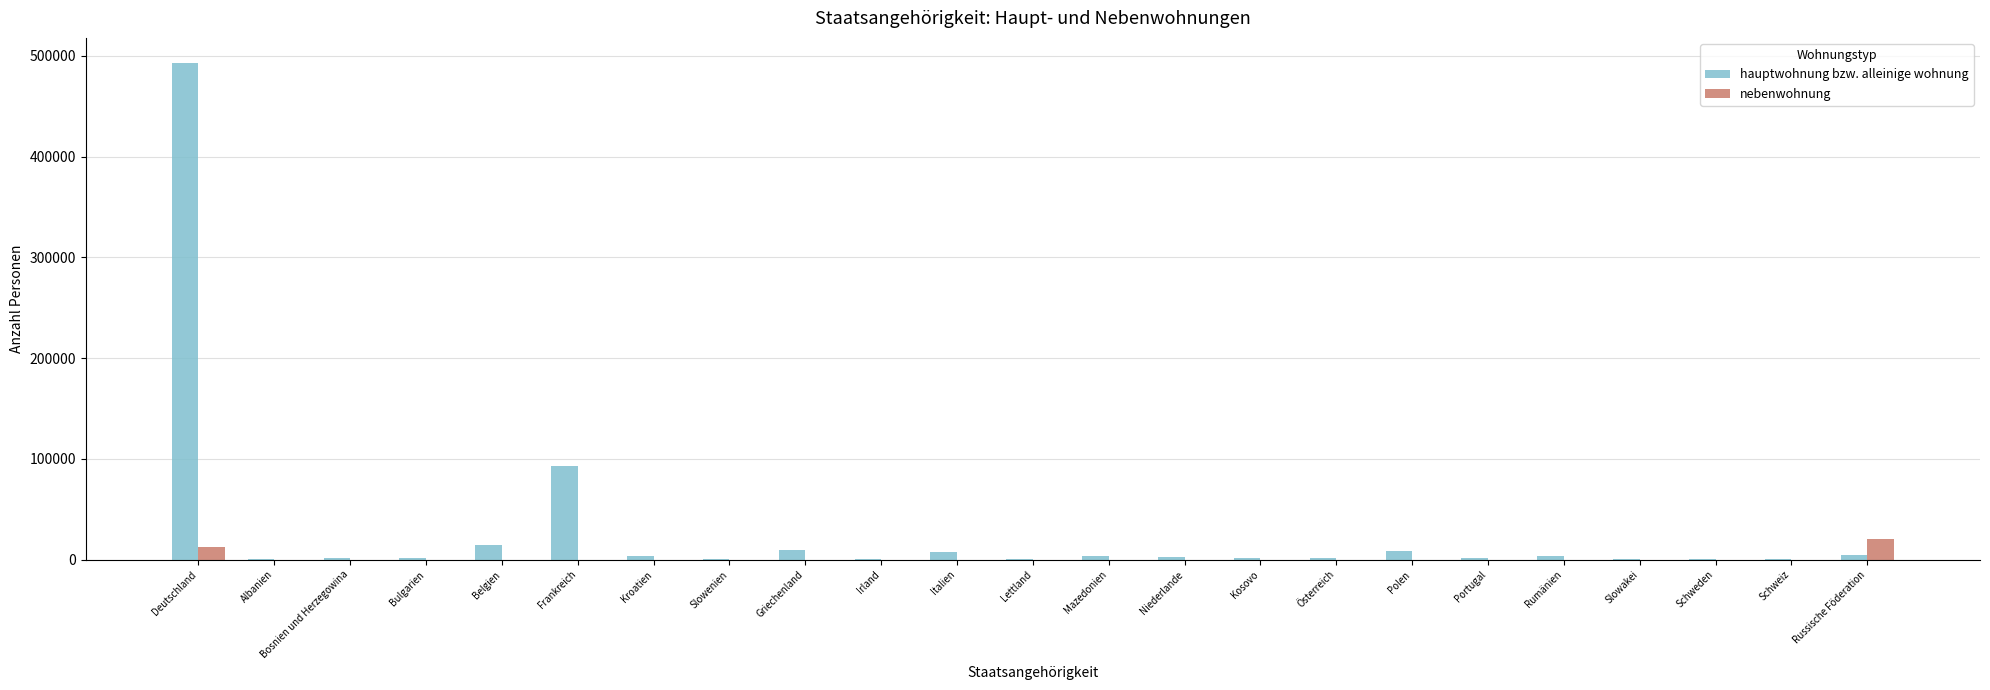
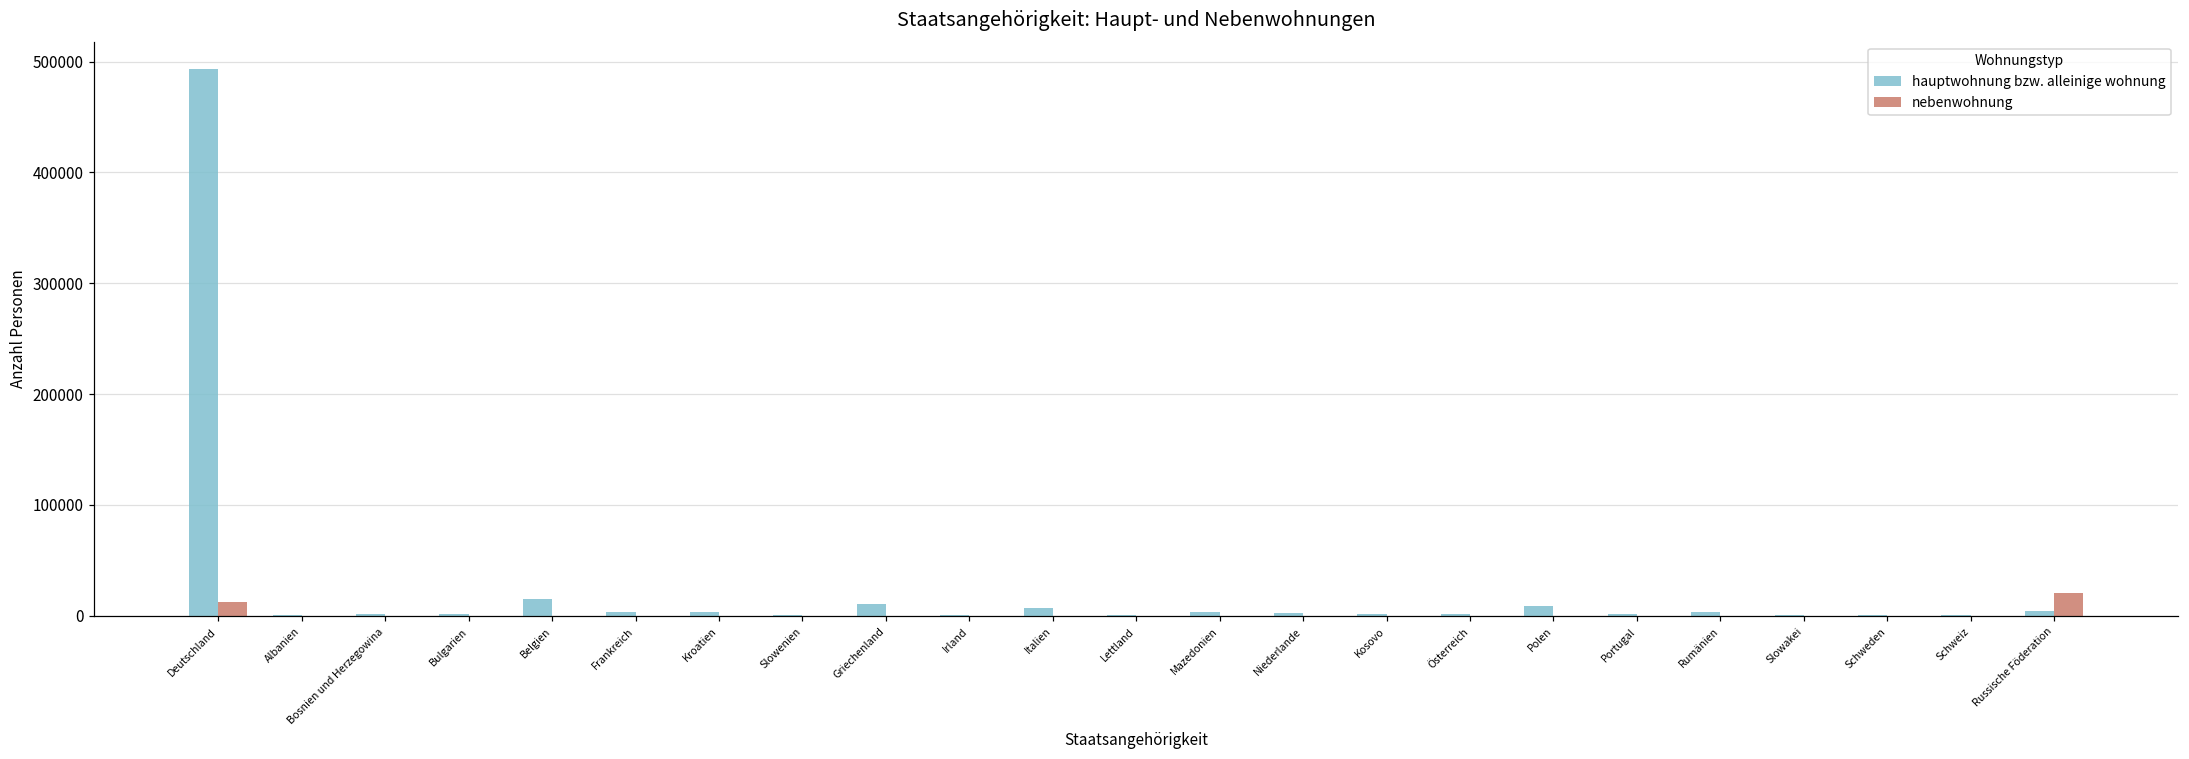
hauptwohnung bzw. alleinige wohnung, Frankreich: 93000 -> 3000
